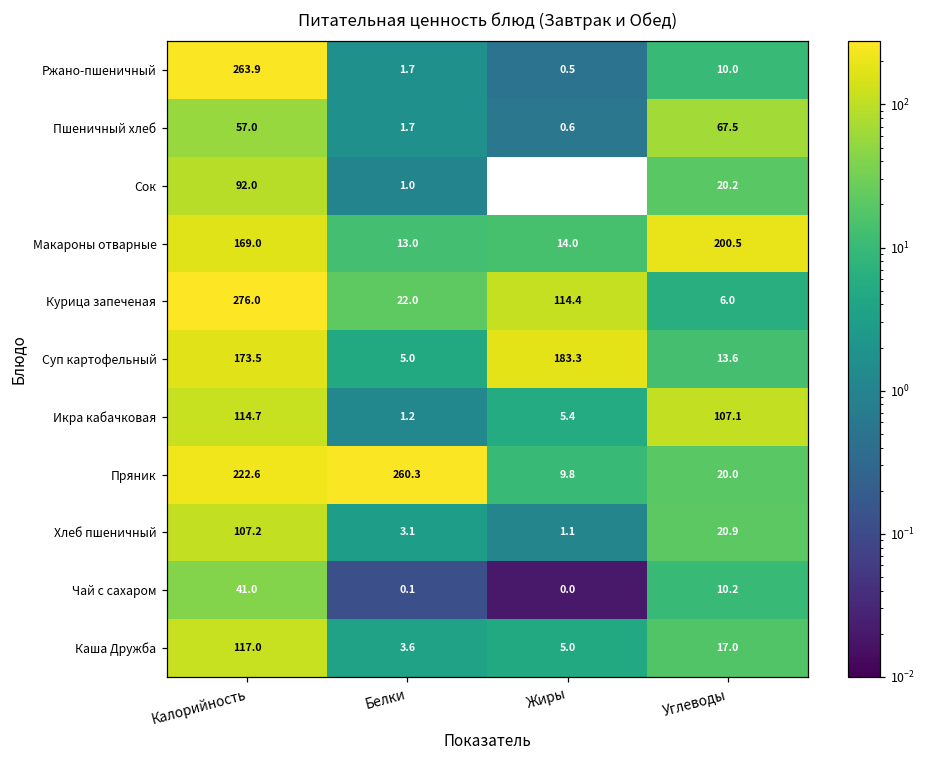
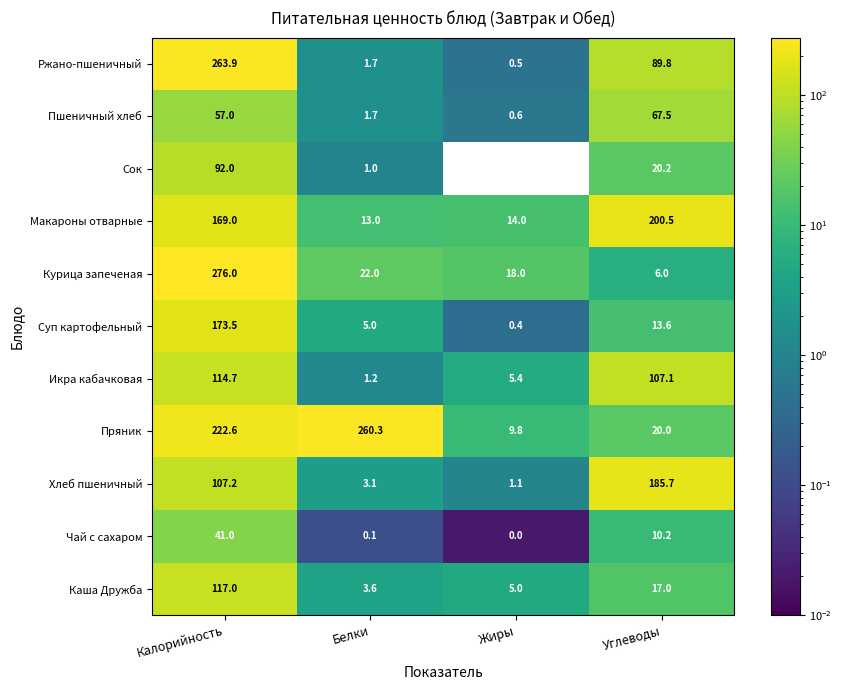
Ржано-пшеничный, Углеводы: 10.0 -> 89.8
Курица запеченая, Жиры: 114.4 -> 18.0
Суп картофельный, Жиры: 183.3 -> 0.4
Хлеб пшеничный, Углеводы: 20.9 -> 185.7
